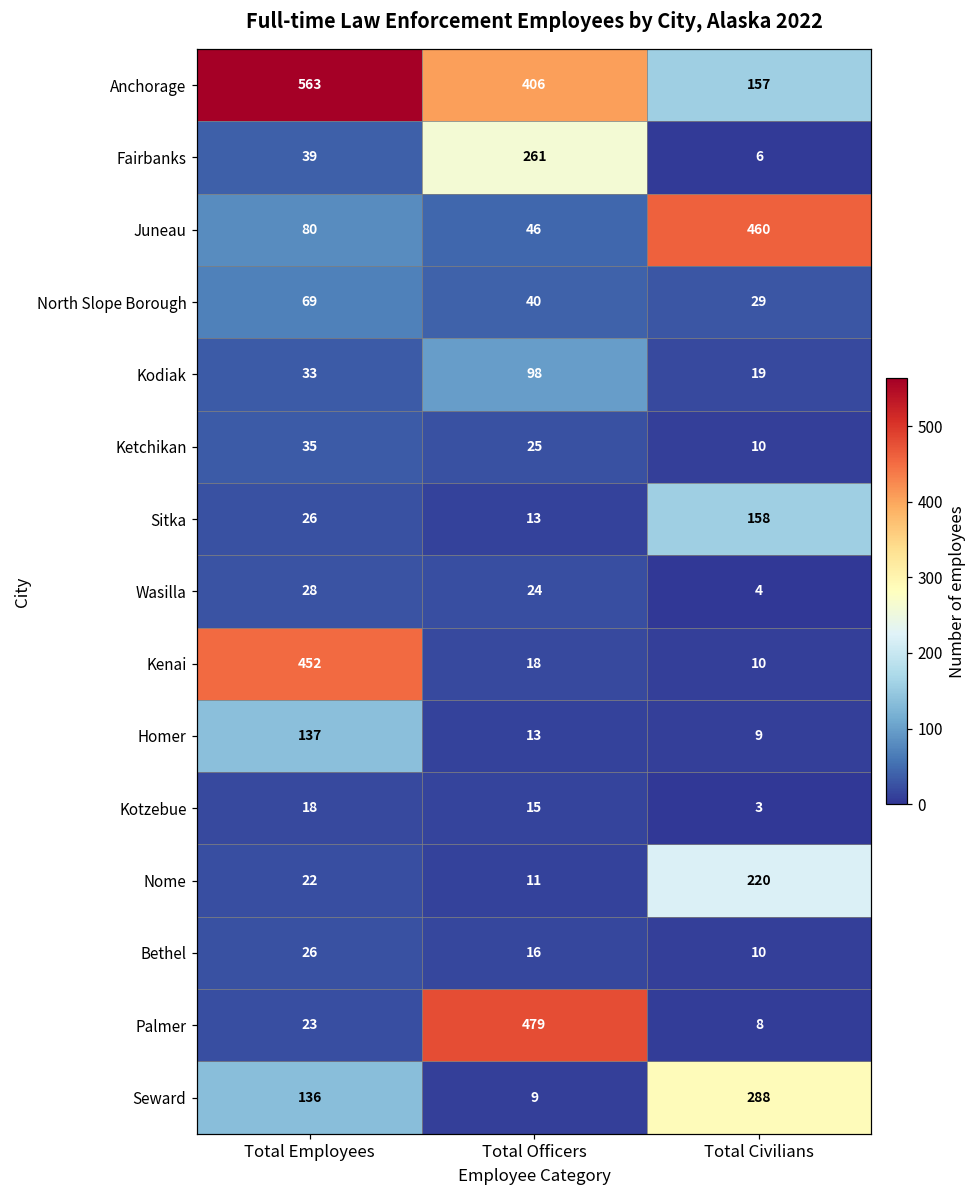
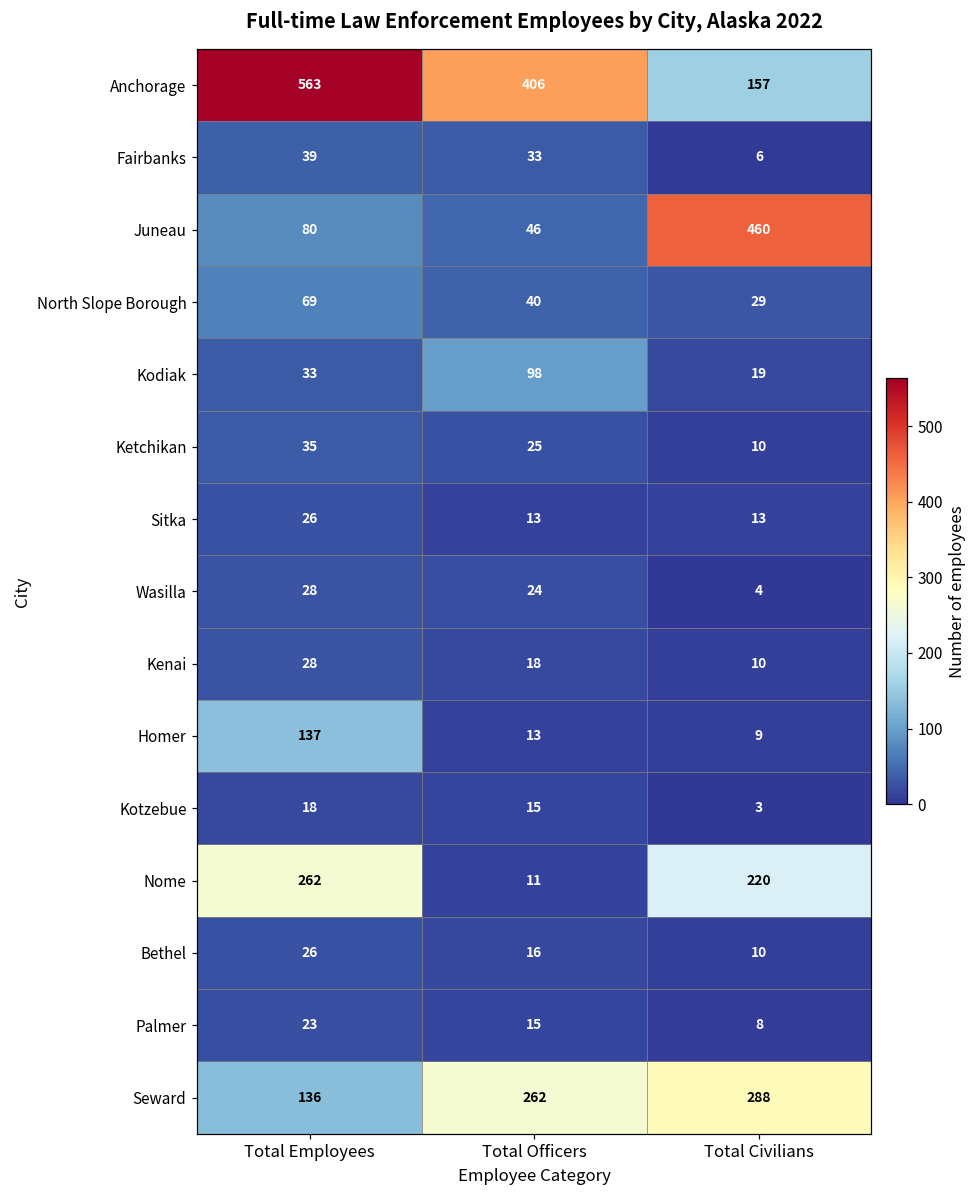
Fairbanks, Total Officers: 261 -> 33
Sitka, Total Civilians: 158 -> 13
Kenai, Total Employees: 452 -> 28
Nome, Total Employees: 22 -> 262
Palmer, Total Officers: 479 -> 15
Seward, Total Officers: 9 -> 262
